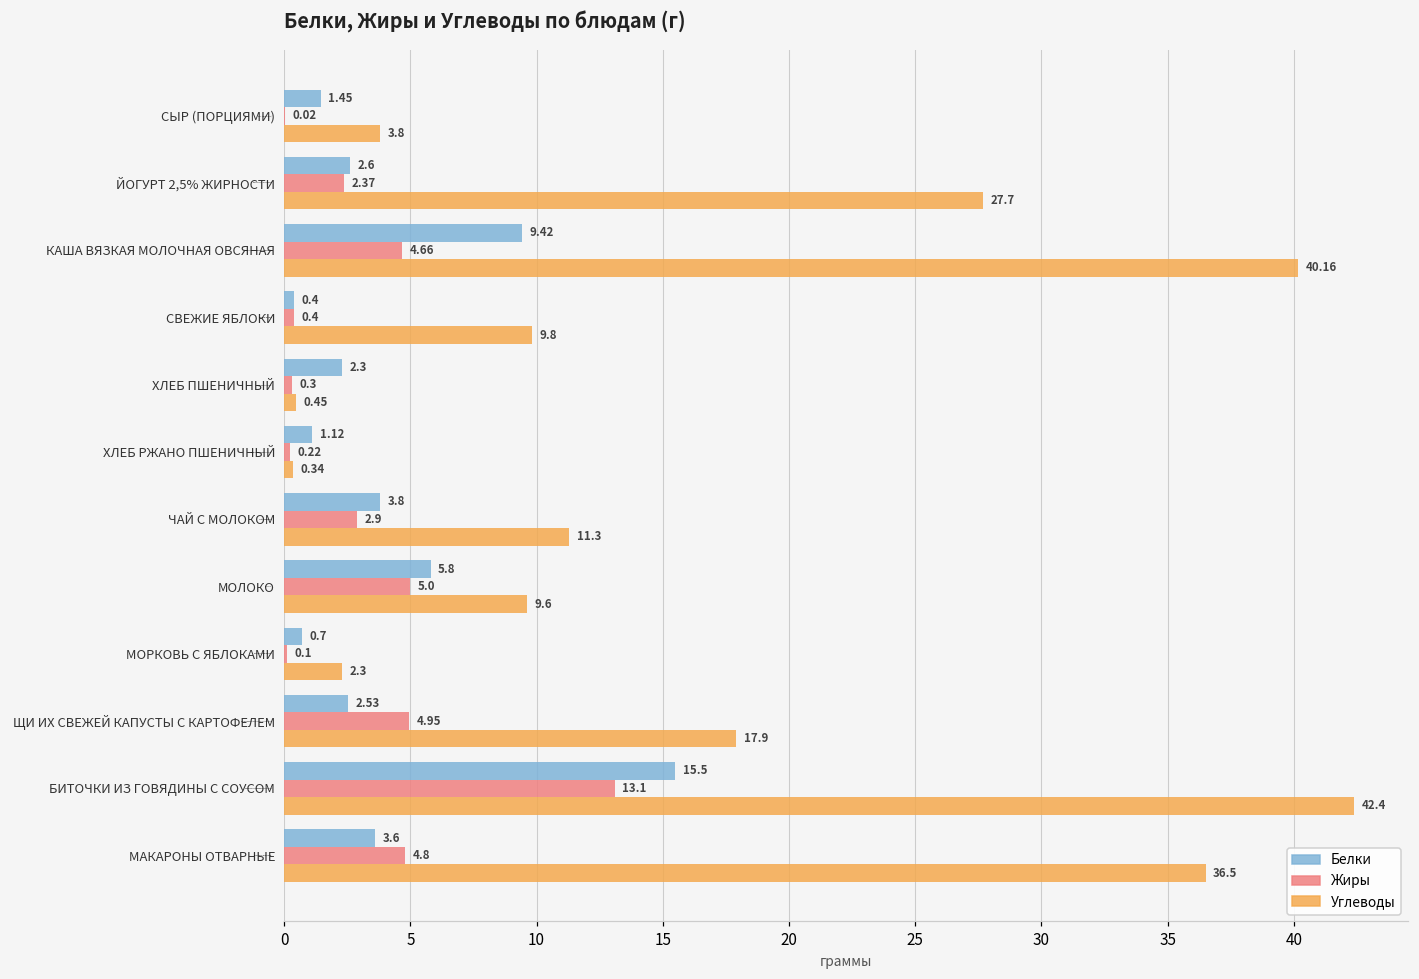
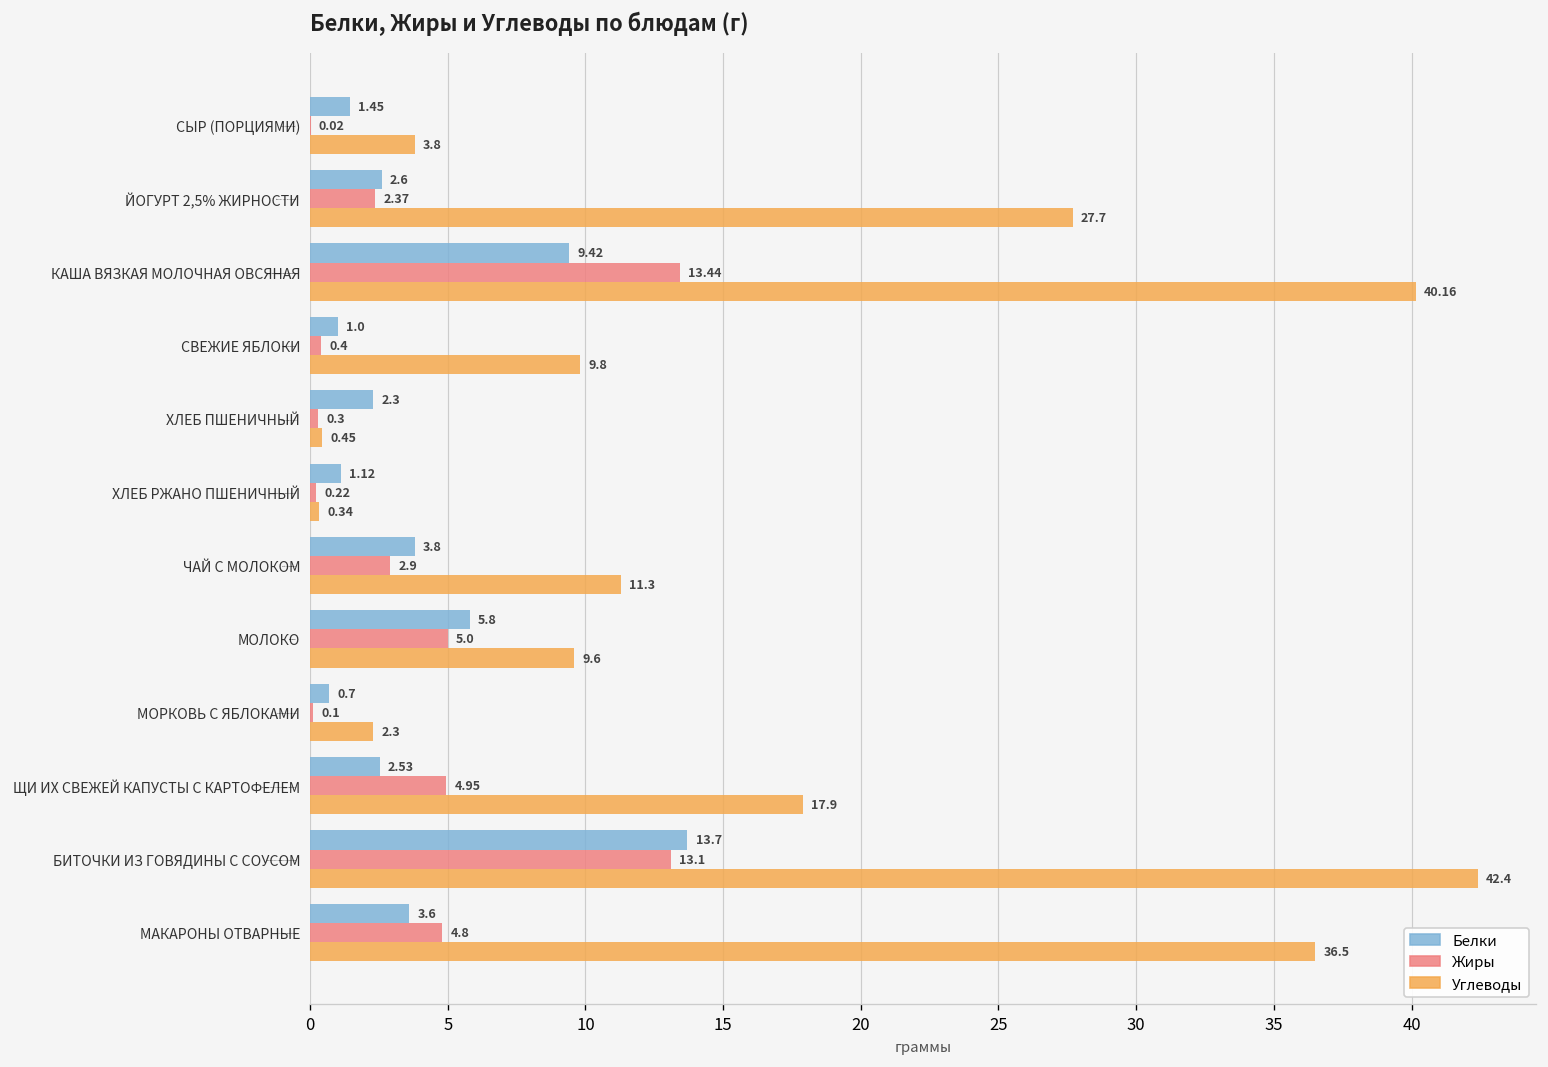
Жиры, КАША ВЯЗКАЯ МОЛОЧНАЯ ОВСЯНАЯ: 4.66 -> 13.44
Белки, СВЕЖИЕ ЯБЛОКИ: 0.4 -> 1.0
Белки, БИТОЧКИ ИЗ ГОВЯДИНЫ С СОУСОМ: 15.5 -> 13.7
